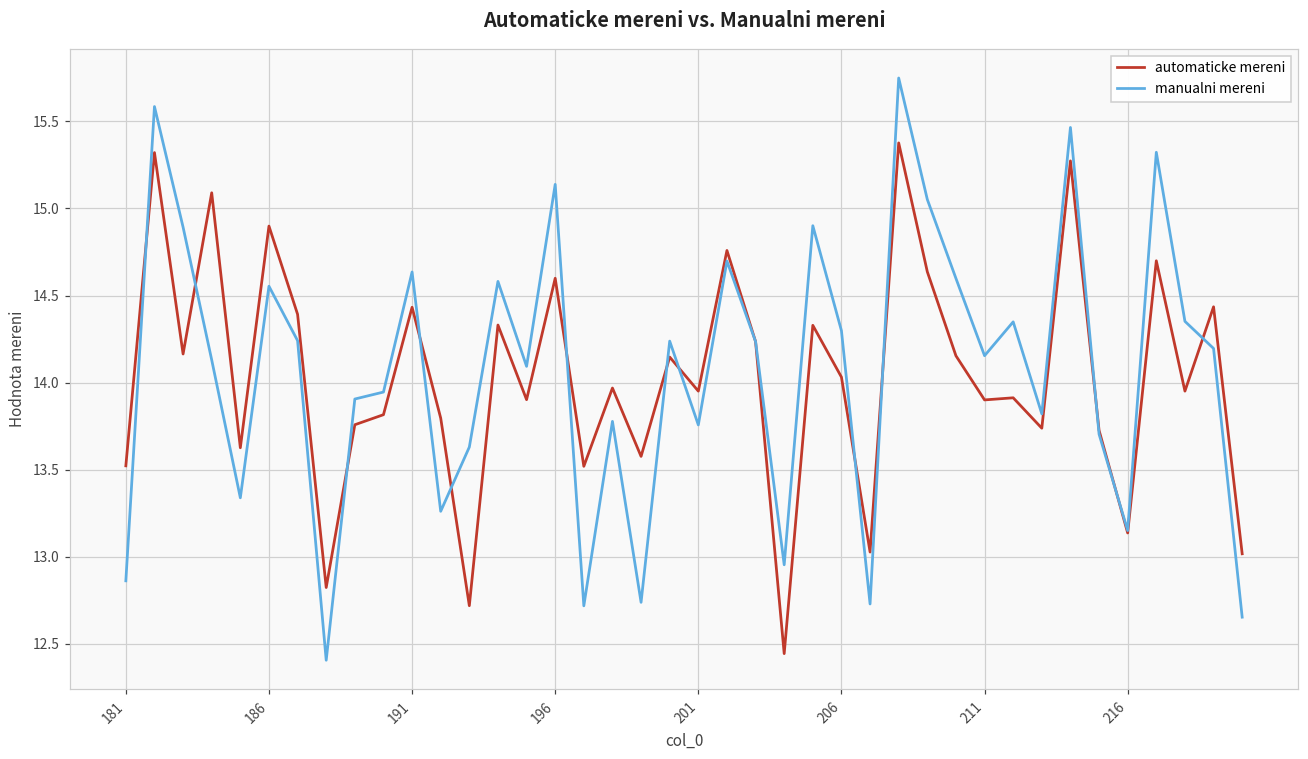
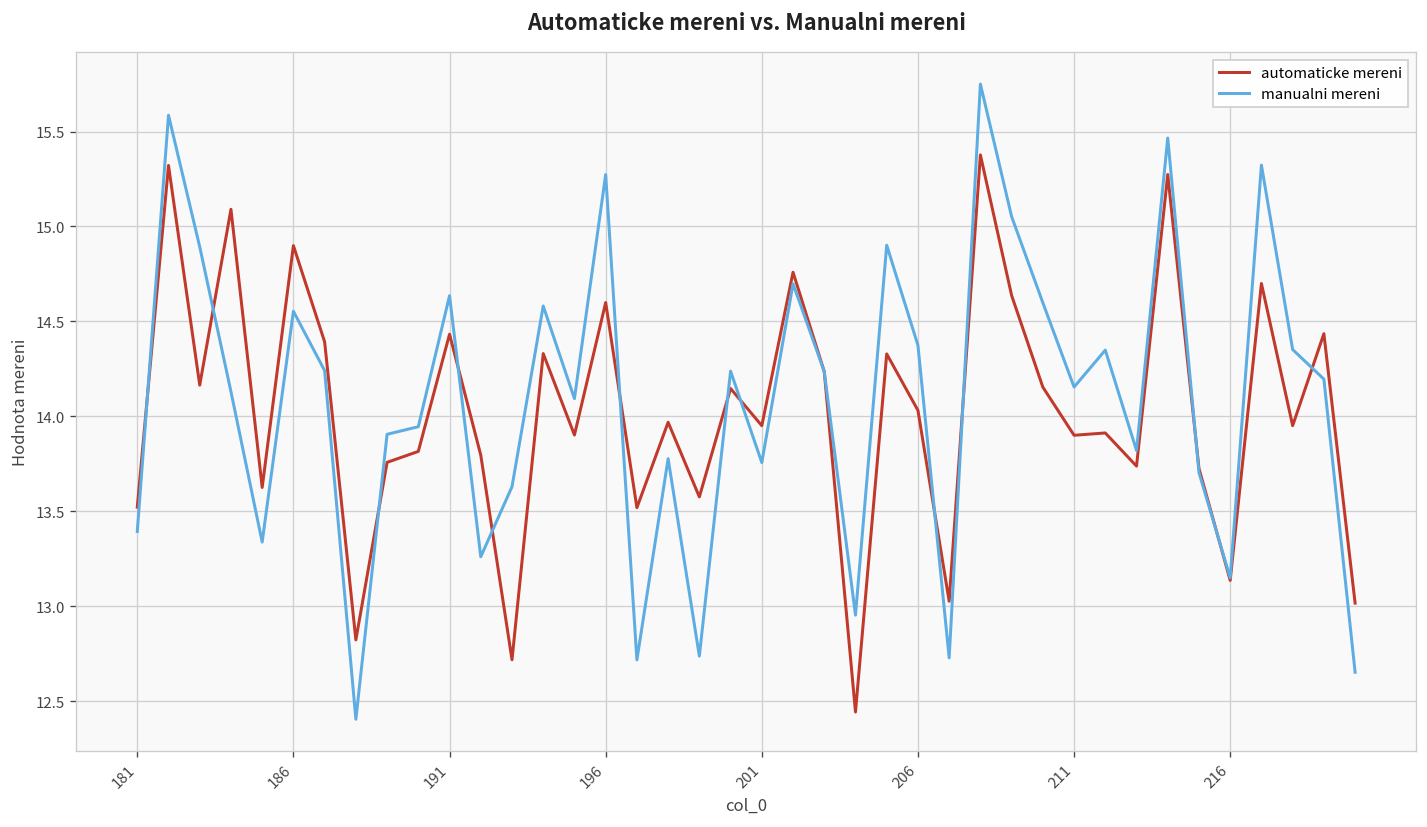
manualni mereni, 181: 12.86 -> 13.39
manualni mereni, 196: 15.14 -> 15.27
manualni mereni, 206: 14.30 -> 14.37
